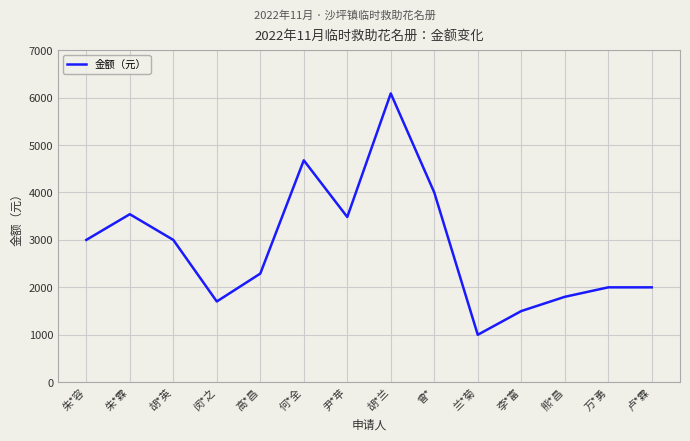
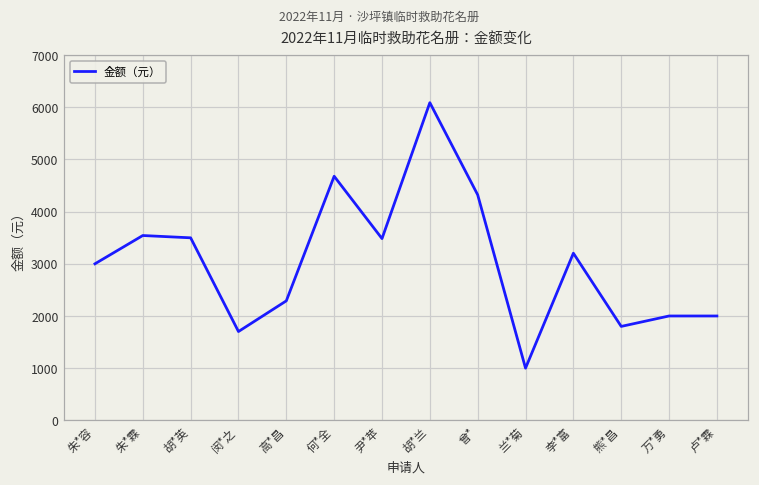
胡*英: 3000 -> 3500
曾*: 4000 -> 4300
李*富: 1500 -> 3200
